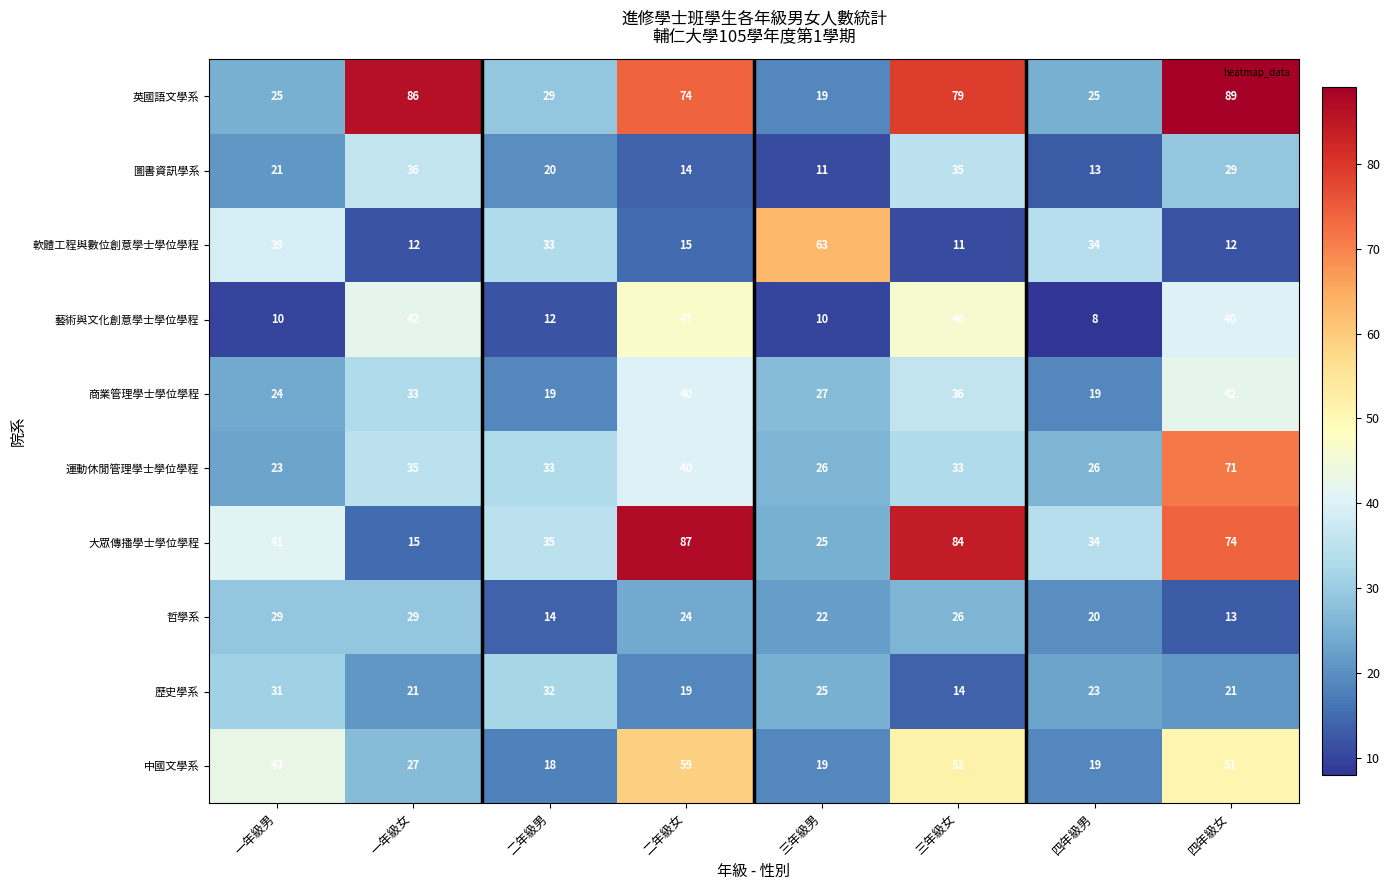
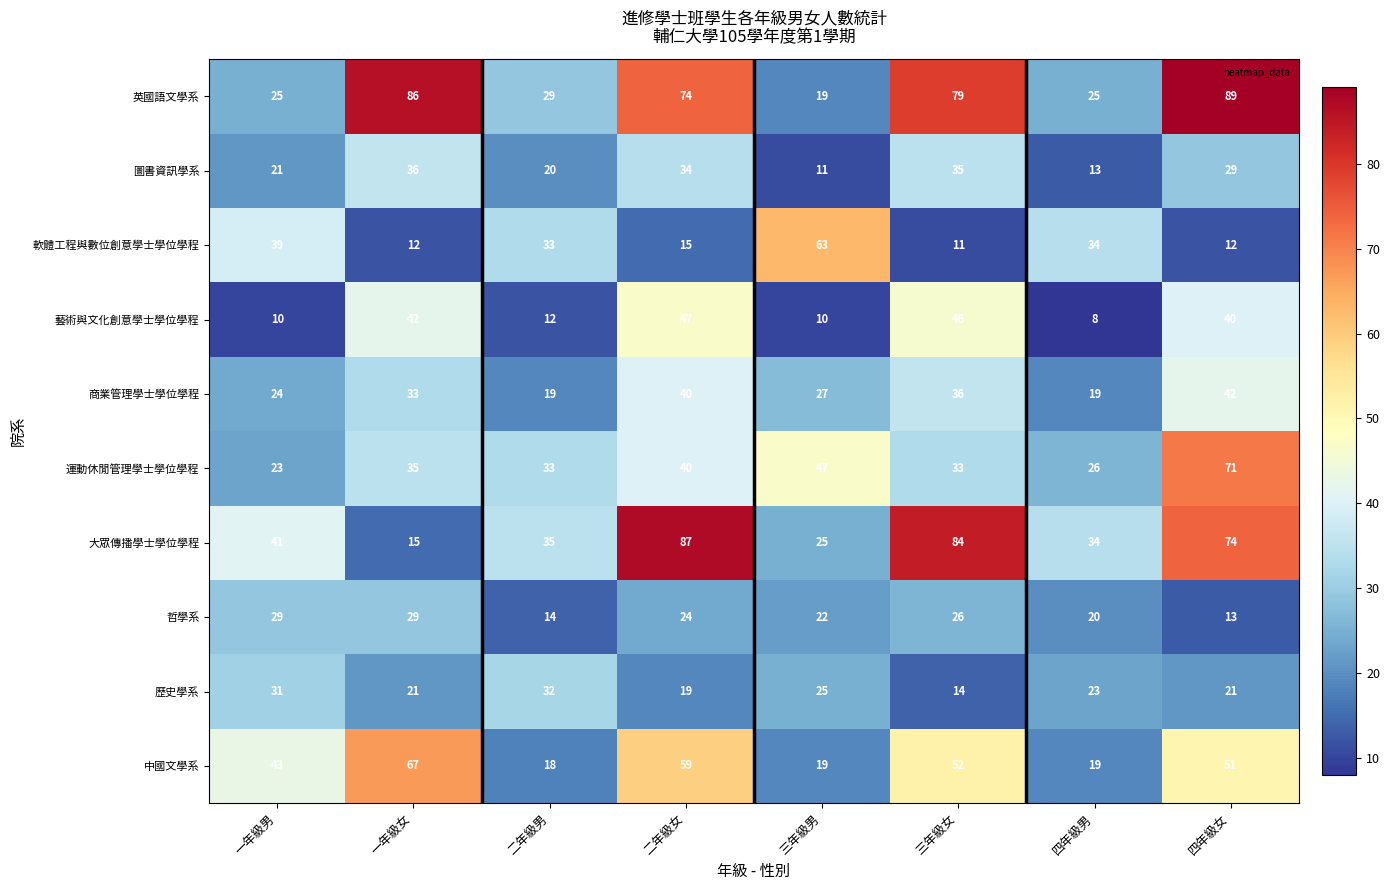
圖書資訊學系, 二年級女: 14 -> 34
運動休閒管理學士學位學程, 三年級男: 26 -> 47
中國文學系, 一年級女: 27 -> 67
